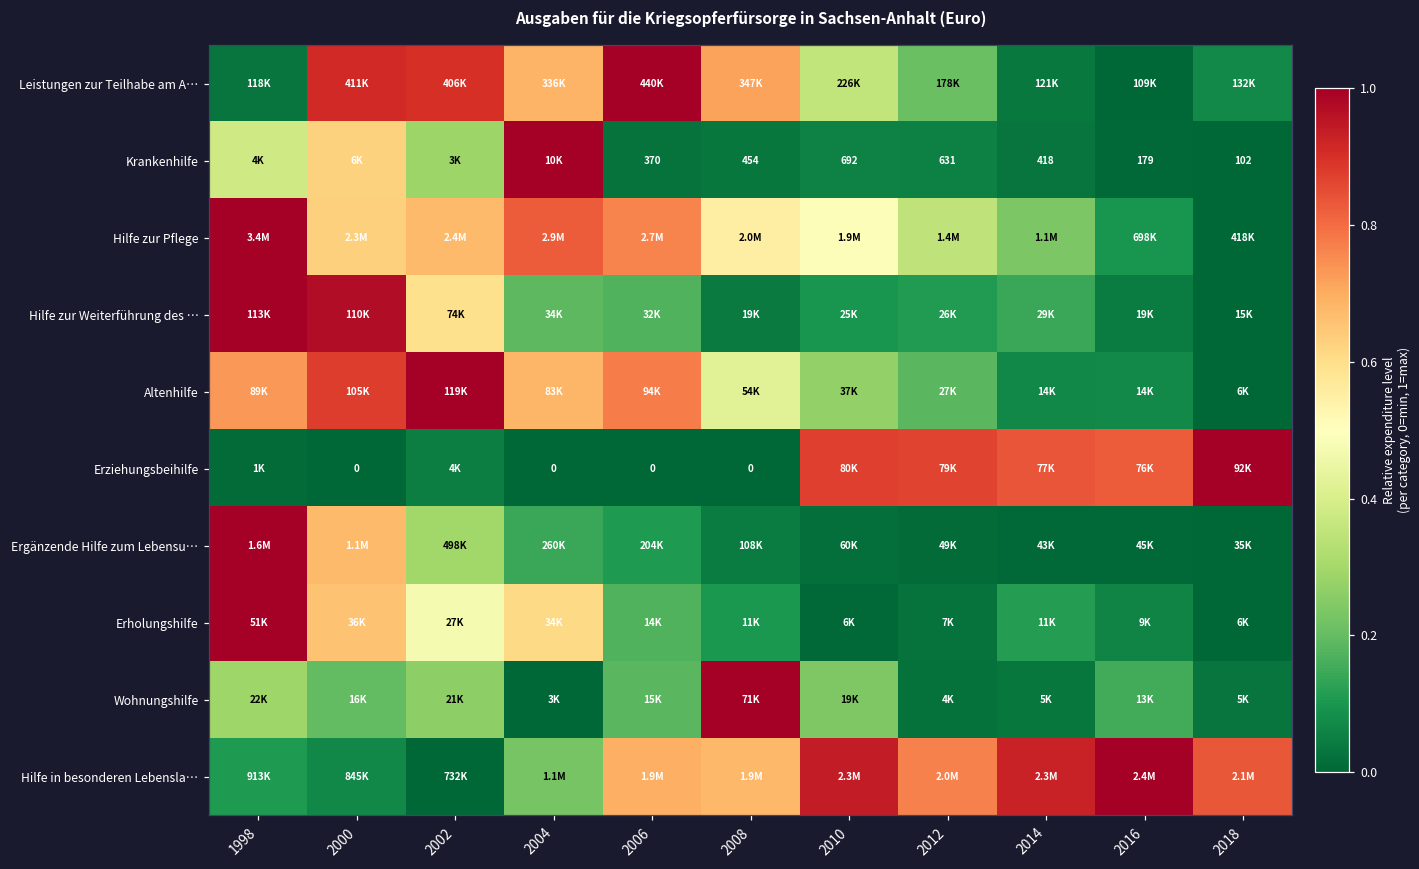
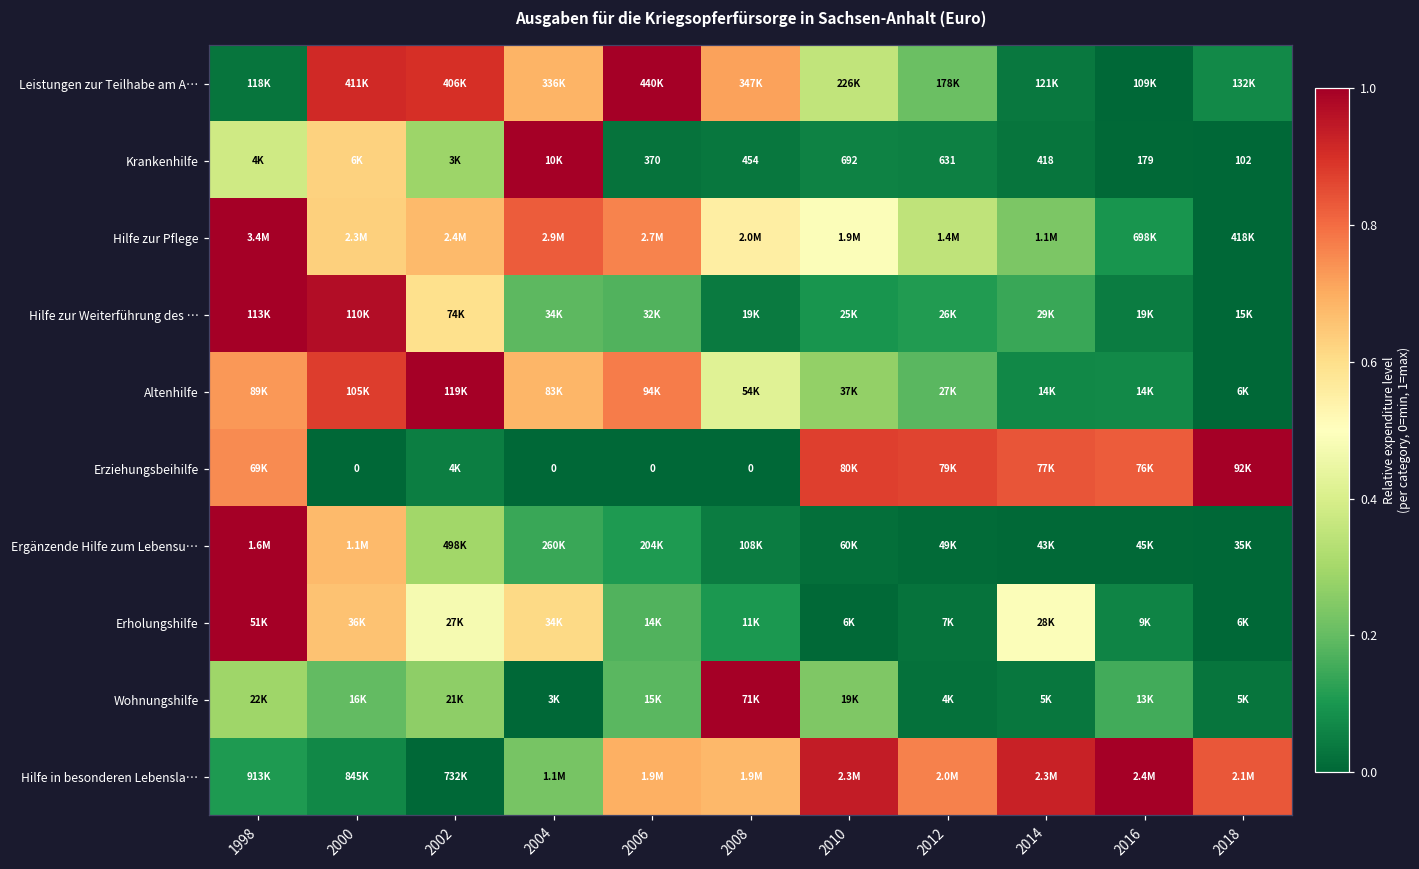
Erziehungsbeihilfe, 1998: 1K -> 69K
Erholungshilfe, 2014: 11K -> 28K
